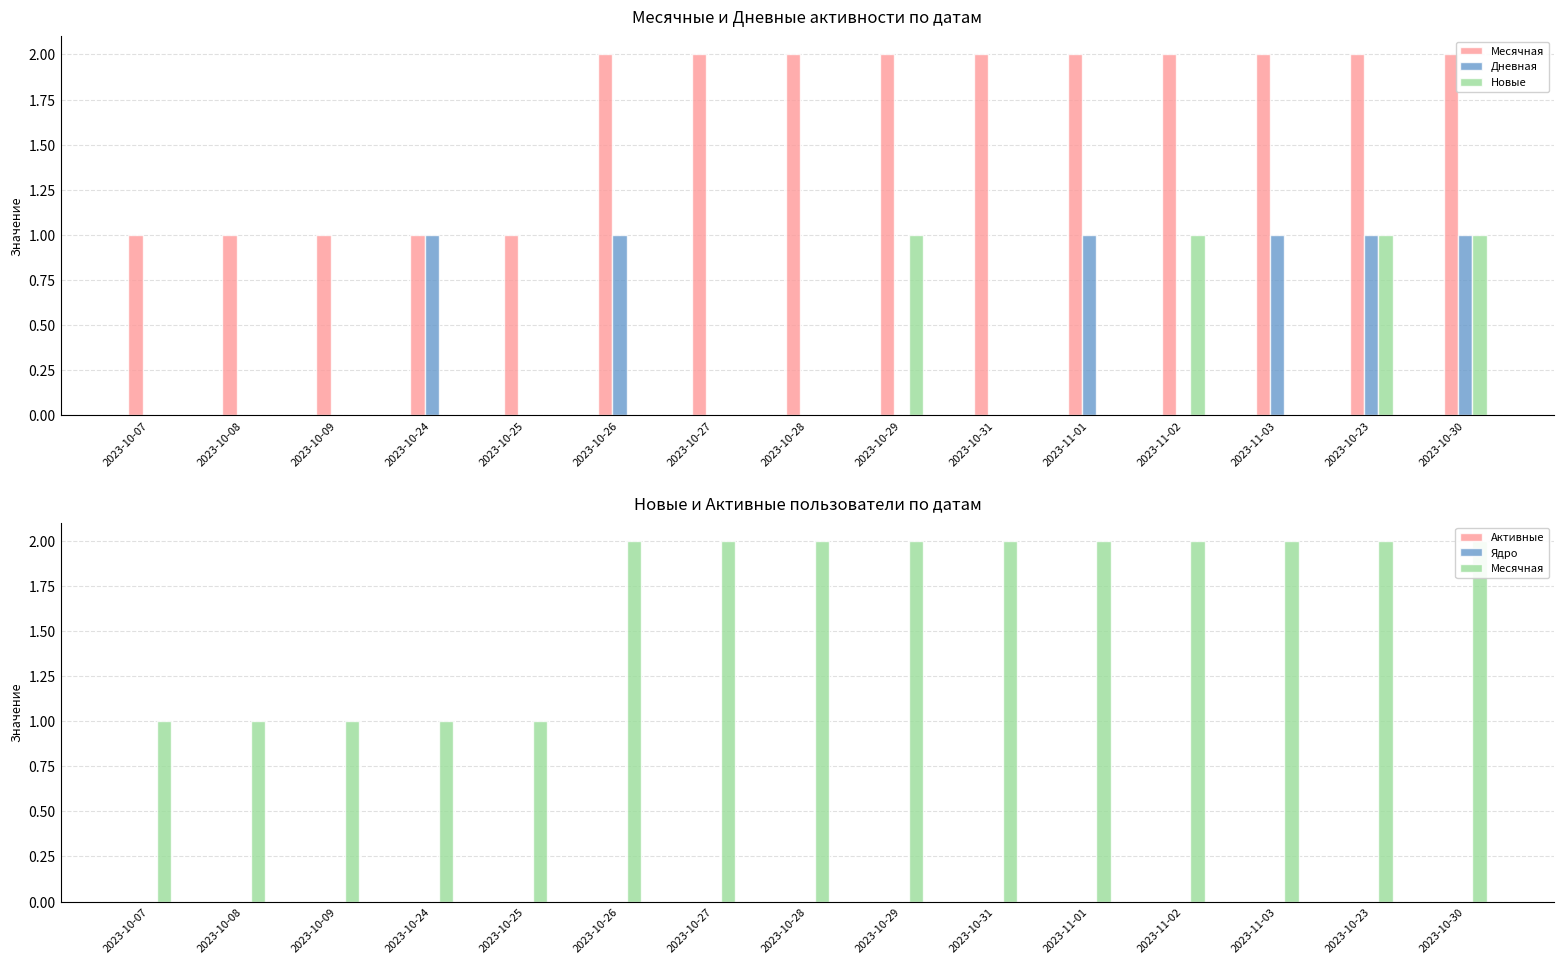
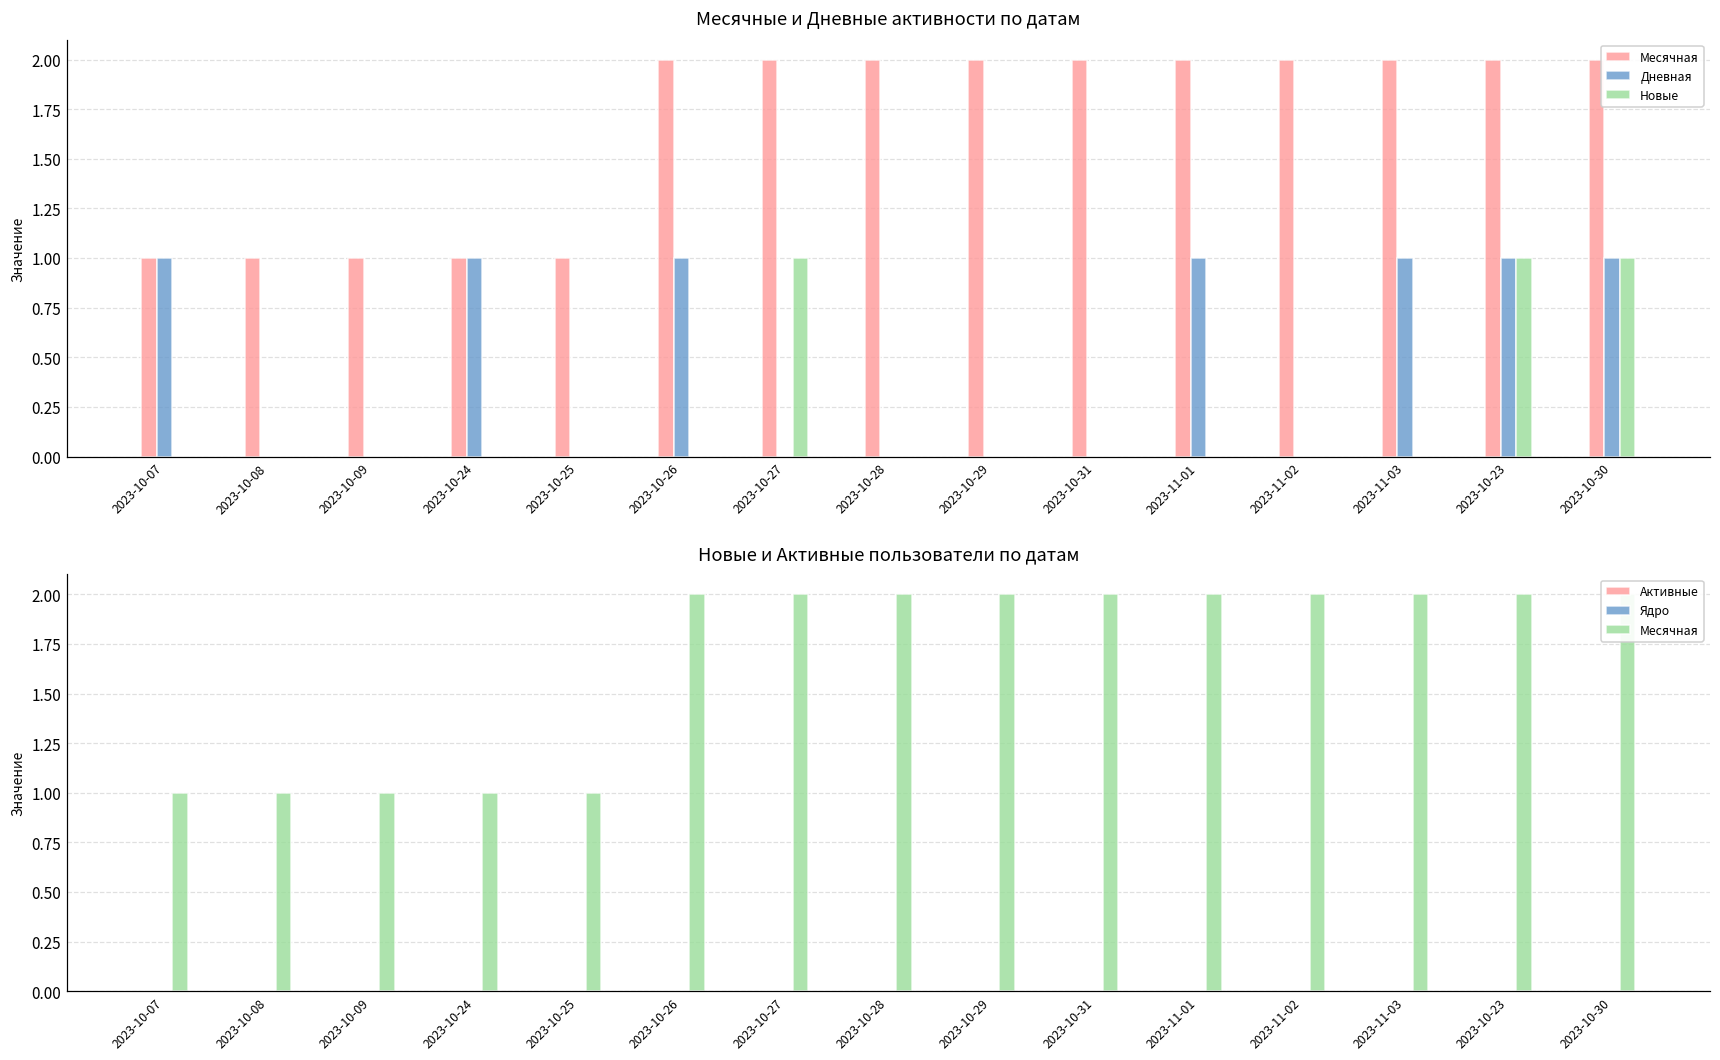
Месячные и Дневные активности по датам, Дневная, 2023-10-07: 0 -> 1
Месячные и Дневные активности по датам, Новые, 2023-10-27: 0 -> 1
Месячные и Дневные активности по датам, Новые, 2023-10-29: 1 -> 0
Месячные и Дневные активности по датам, Новые, 2023-11-02: 1 -> 0
